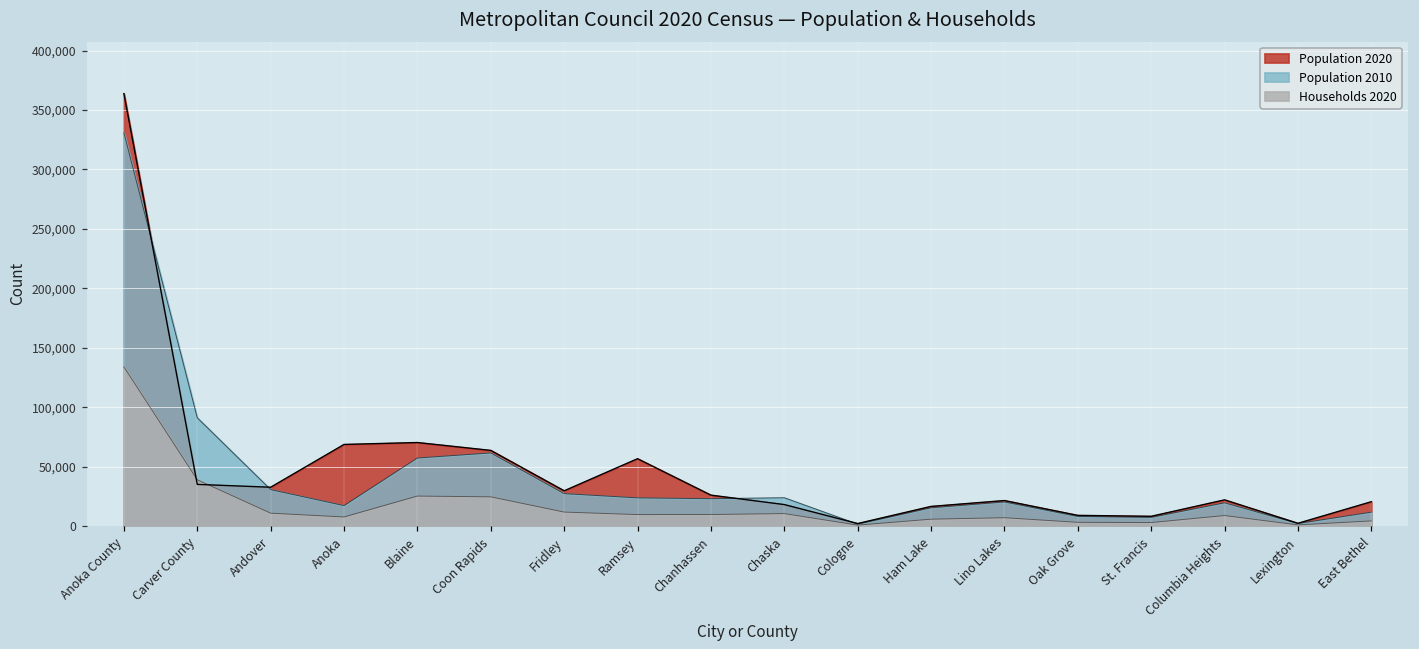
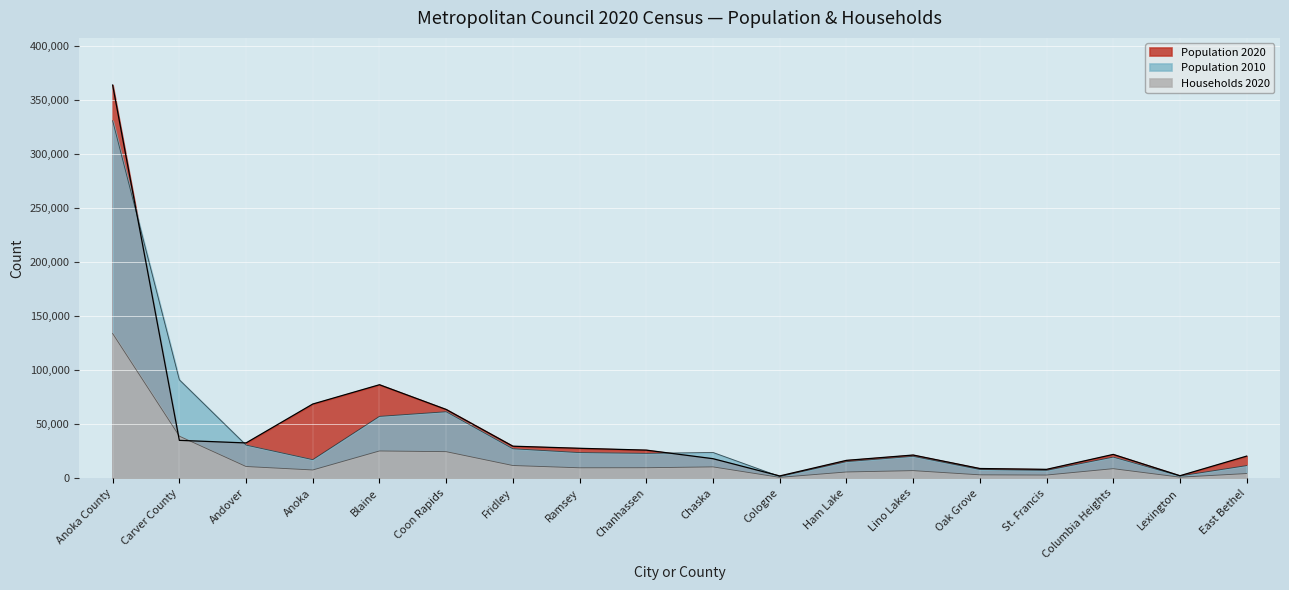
Population 2020, Blaine: 70,000 -> 86,000
Population 2020, Ramsey: 57,000 -> 28,000
